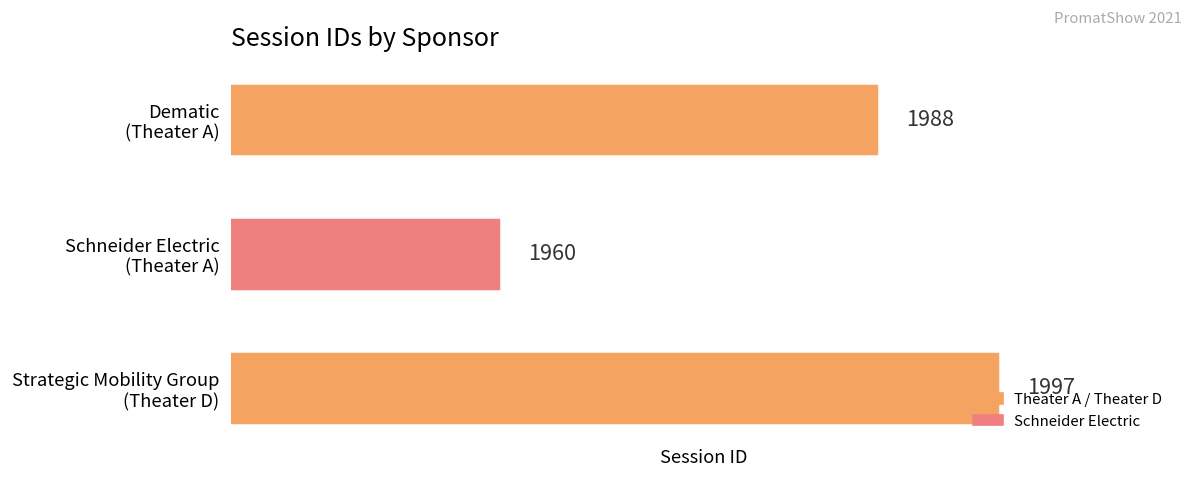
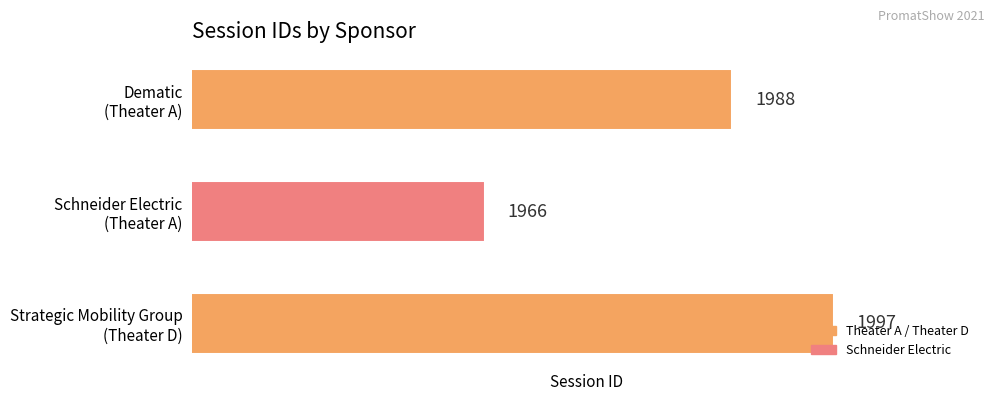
Schneider Electric (Theater A): 1960 -> 1966
